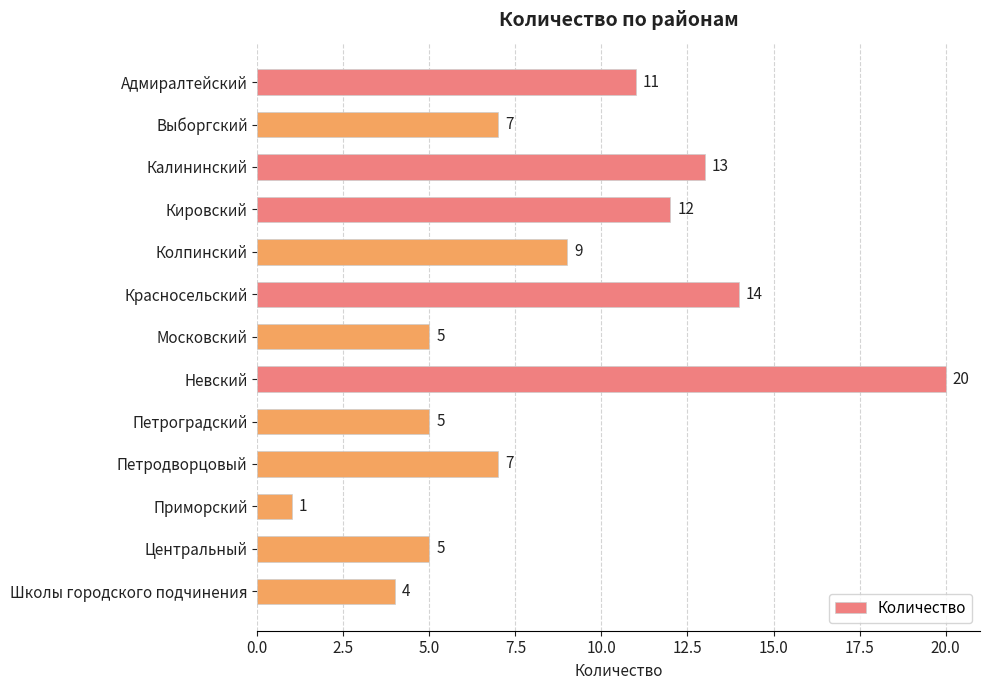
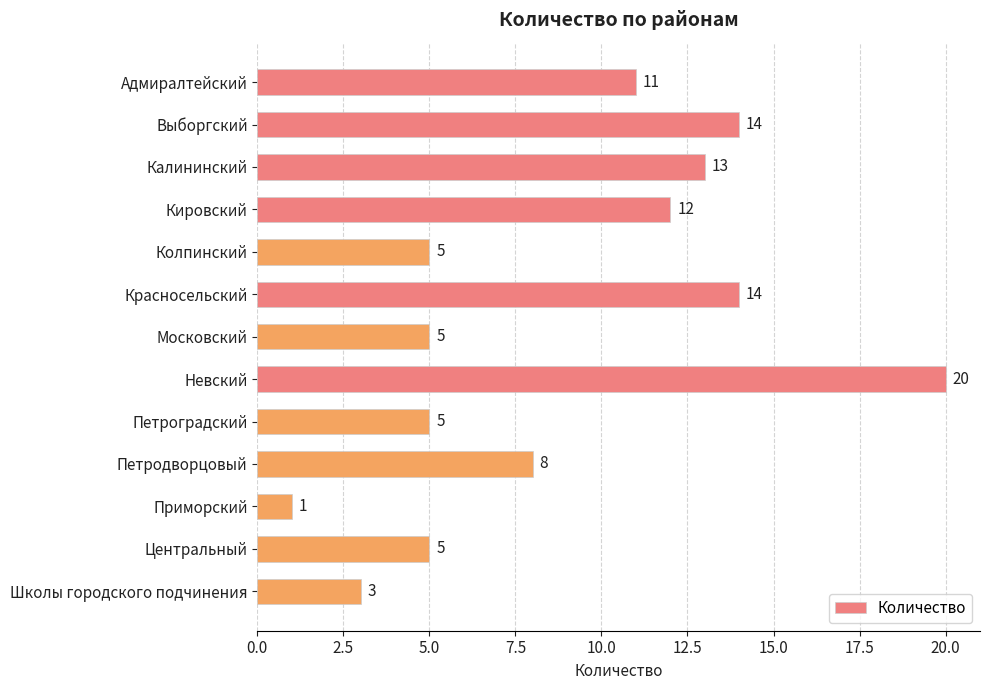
Выборгский: 7 -> 14
Колпинский: 9 -> 5
Петродворцовый: 7 -> 8
Школы городского подчинения: 4 -> 3
